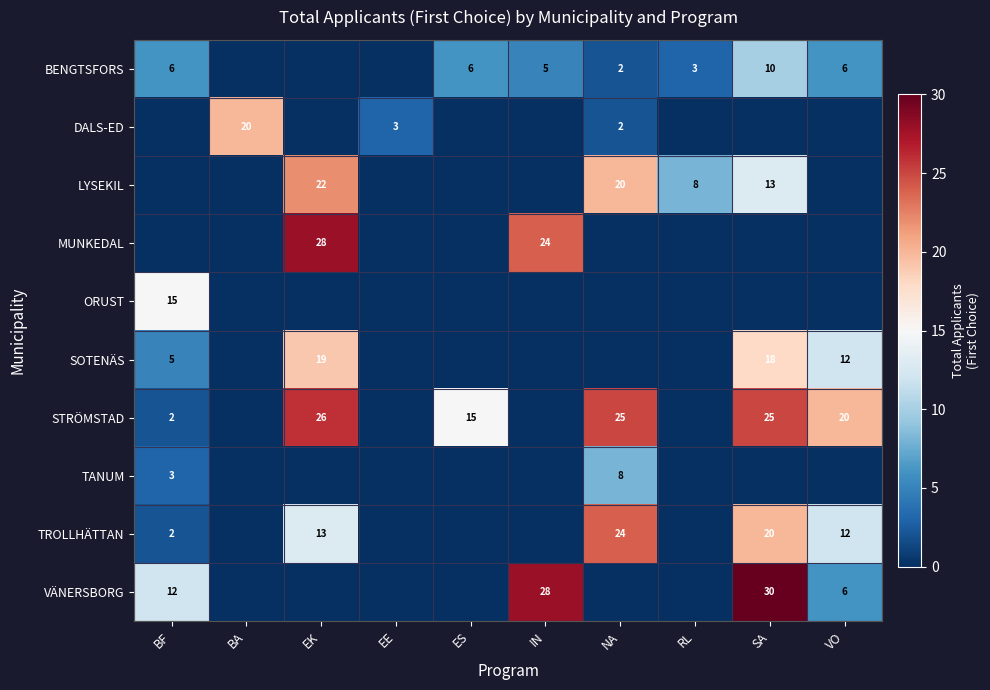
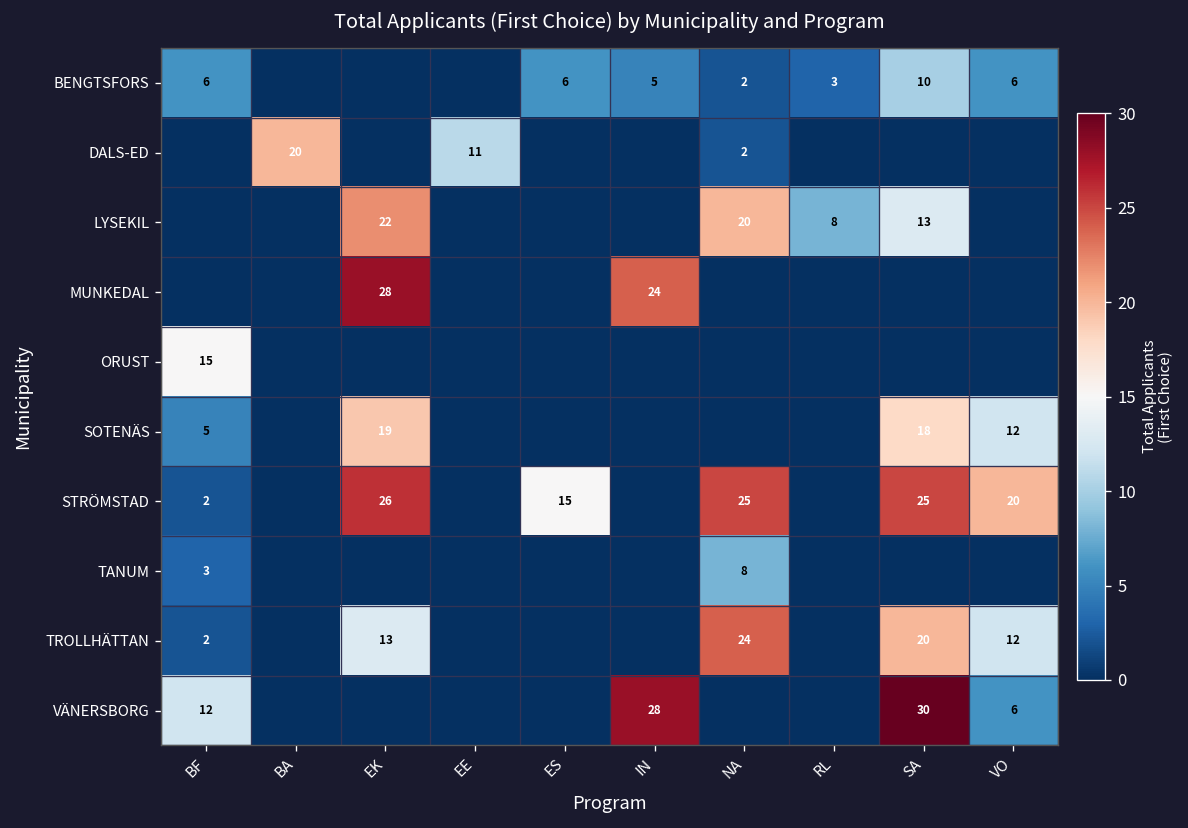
DALS-ED, EE: 3 -> 11
